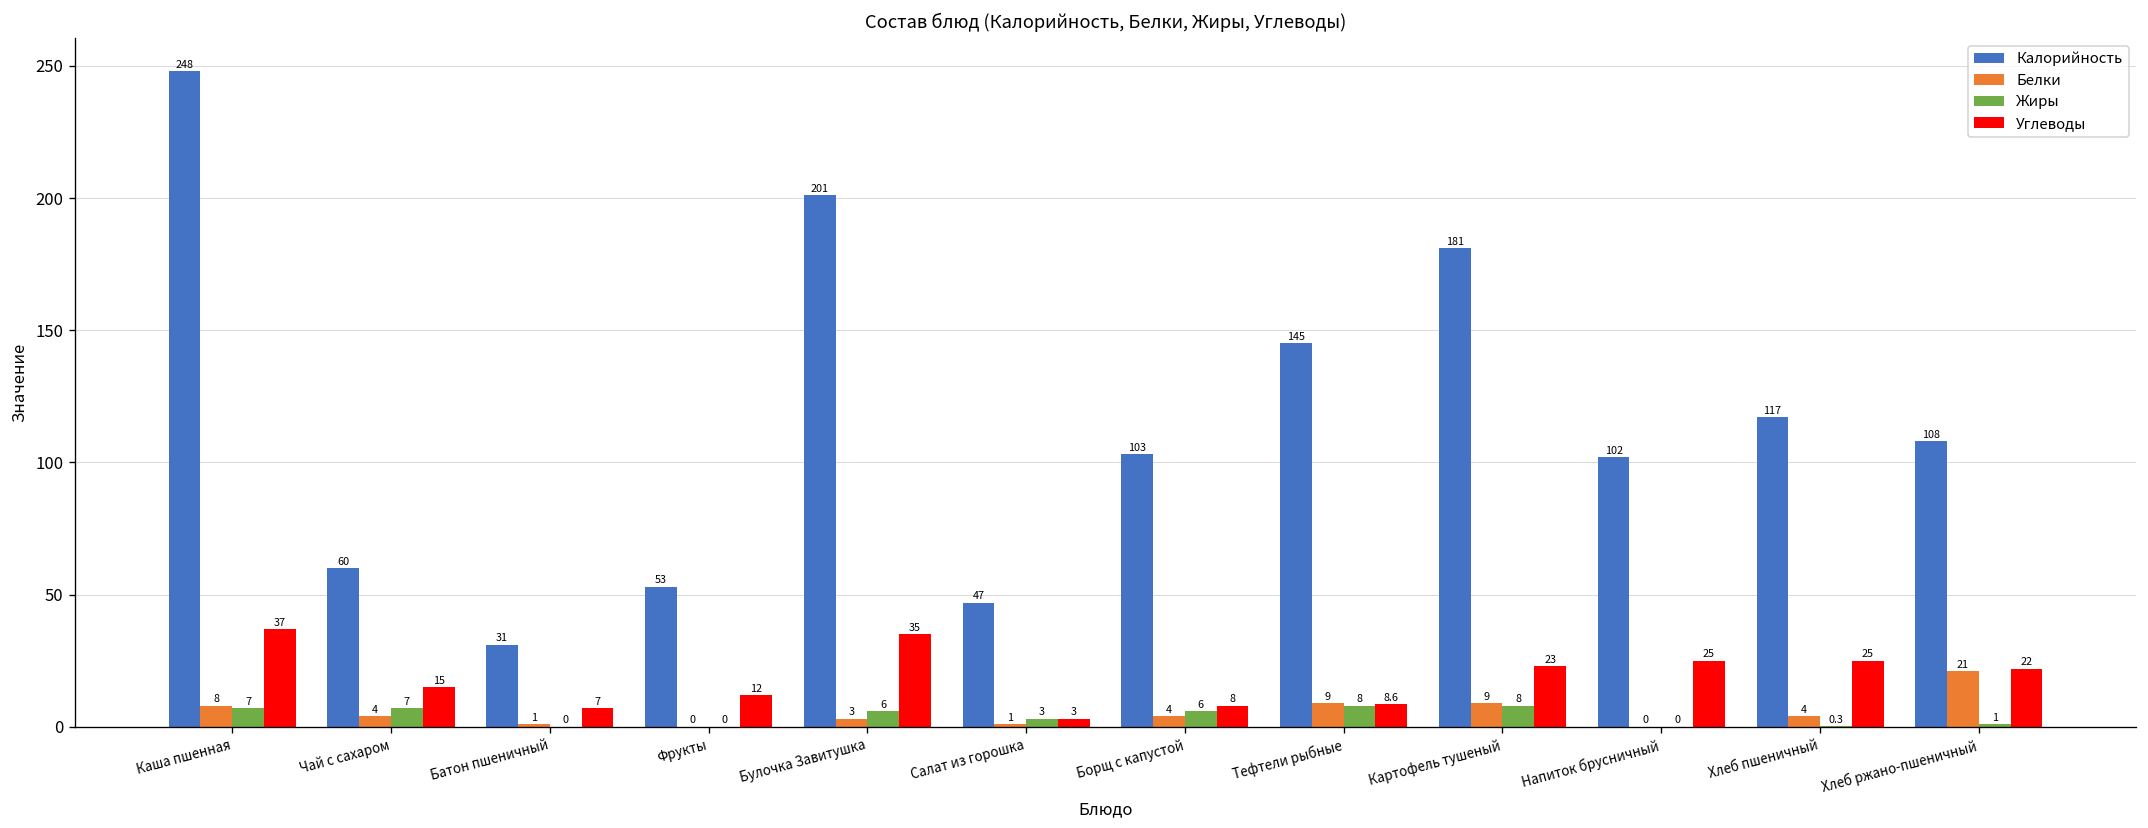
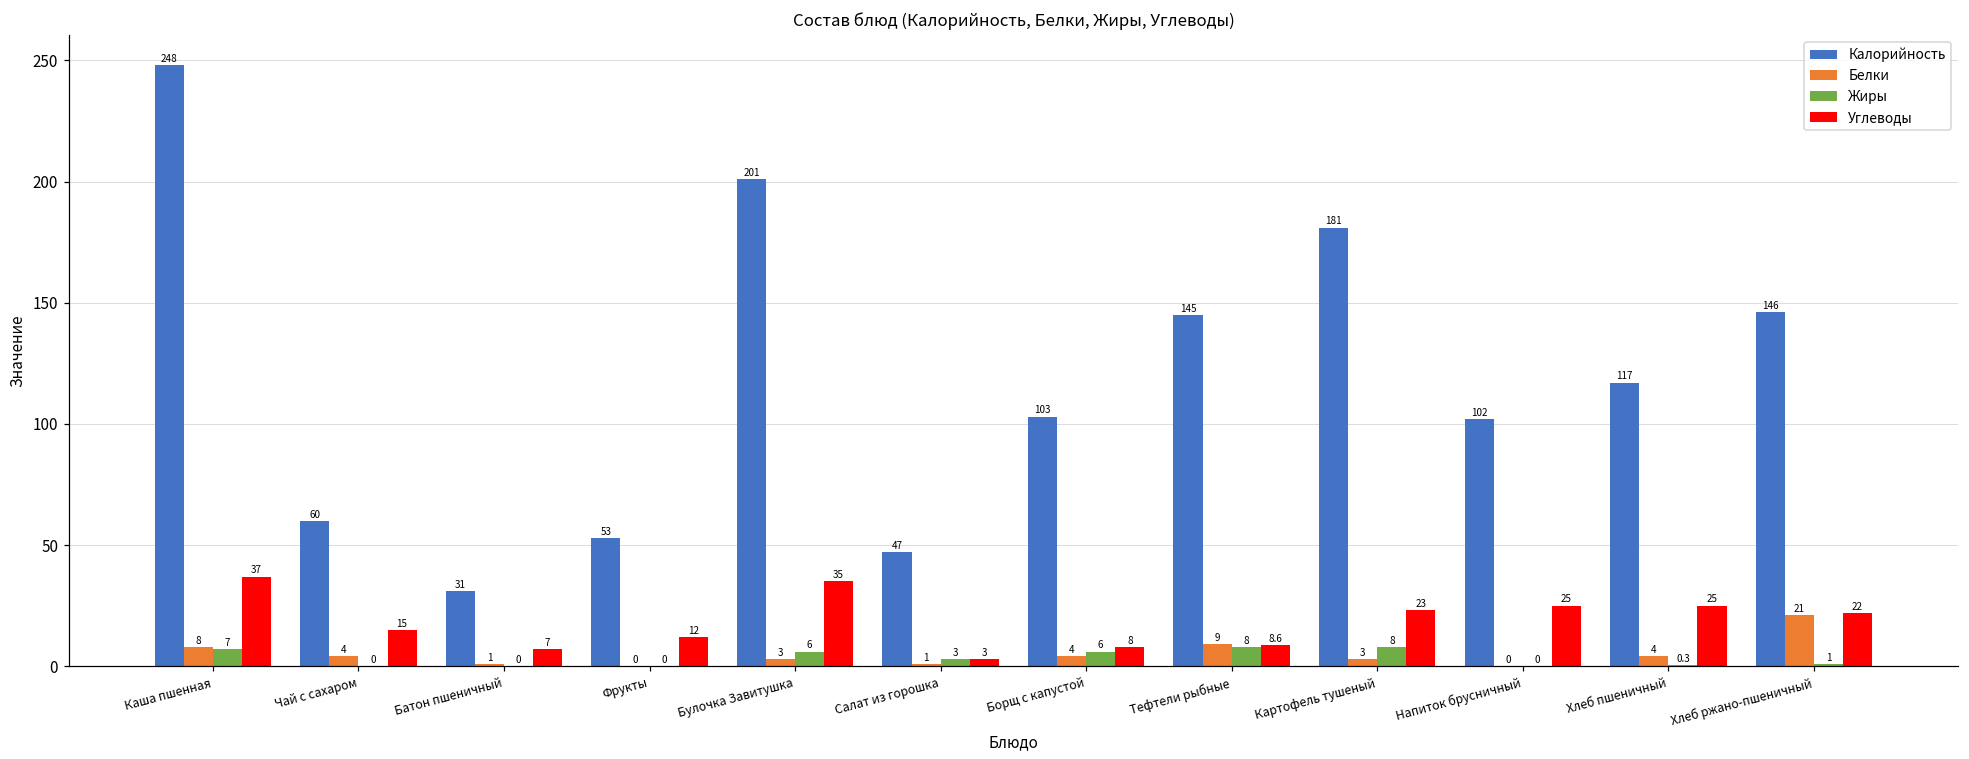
Жиры, Чай с сахаром: 7 -> 0
Белки, Картофель тушеный: 9 -> 3
Калорийность, Хлеб ржано-пшеничный: 108 -> 146
